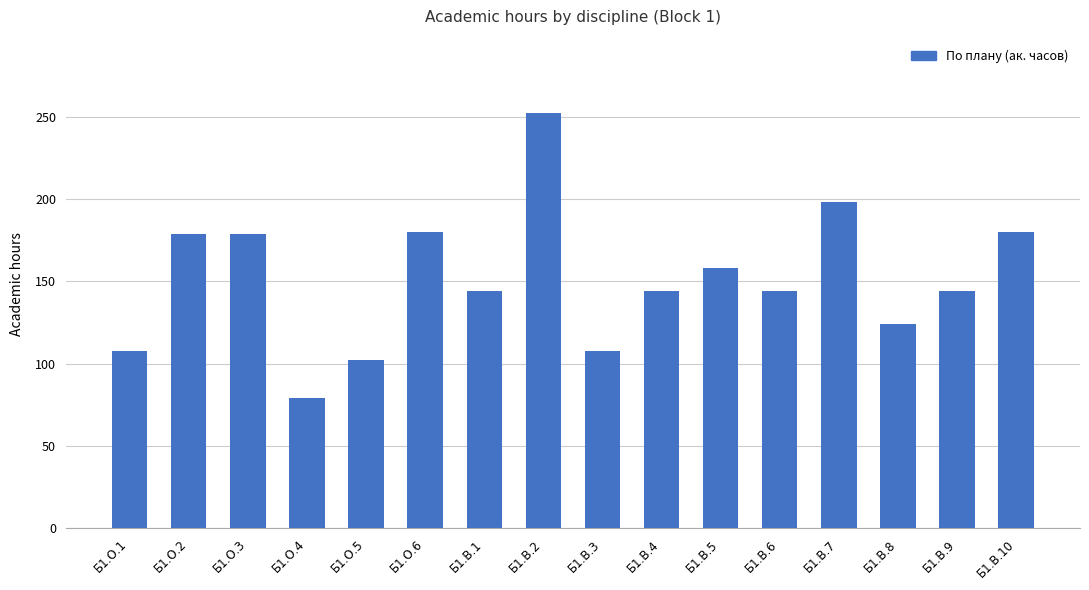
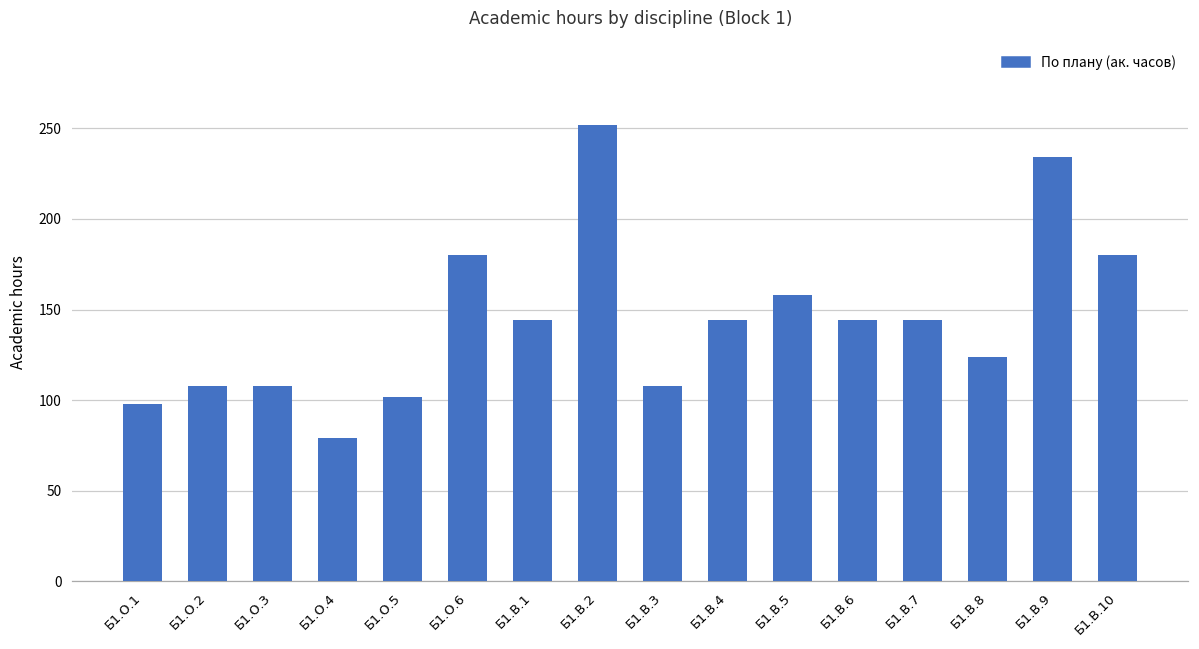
Б1.О.1: 108 -> 98
Б1.О.2: 179 -> 108
Б1.О.3: 179 -> 108
Б1.В.7: 198 -> 144
Б1.В.9: 144 -> 234
